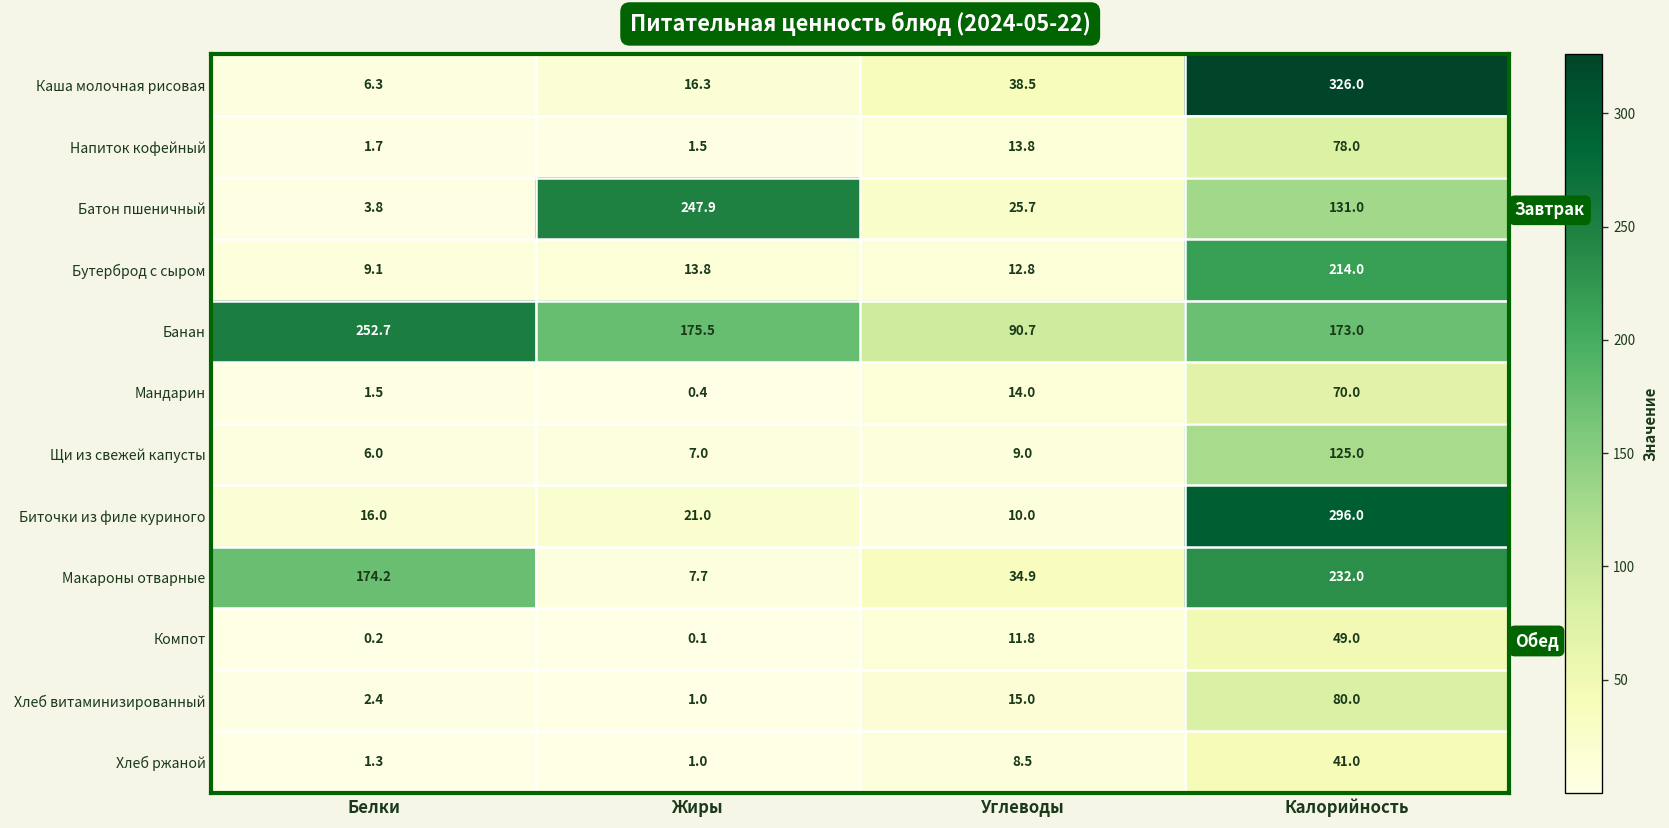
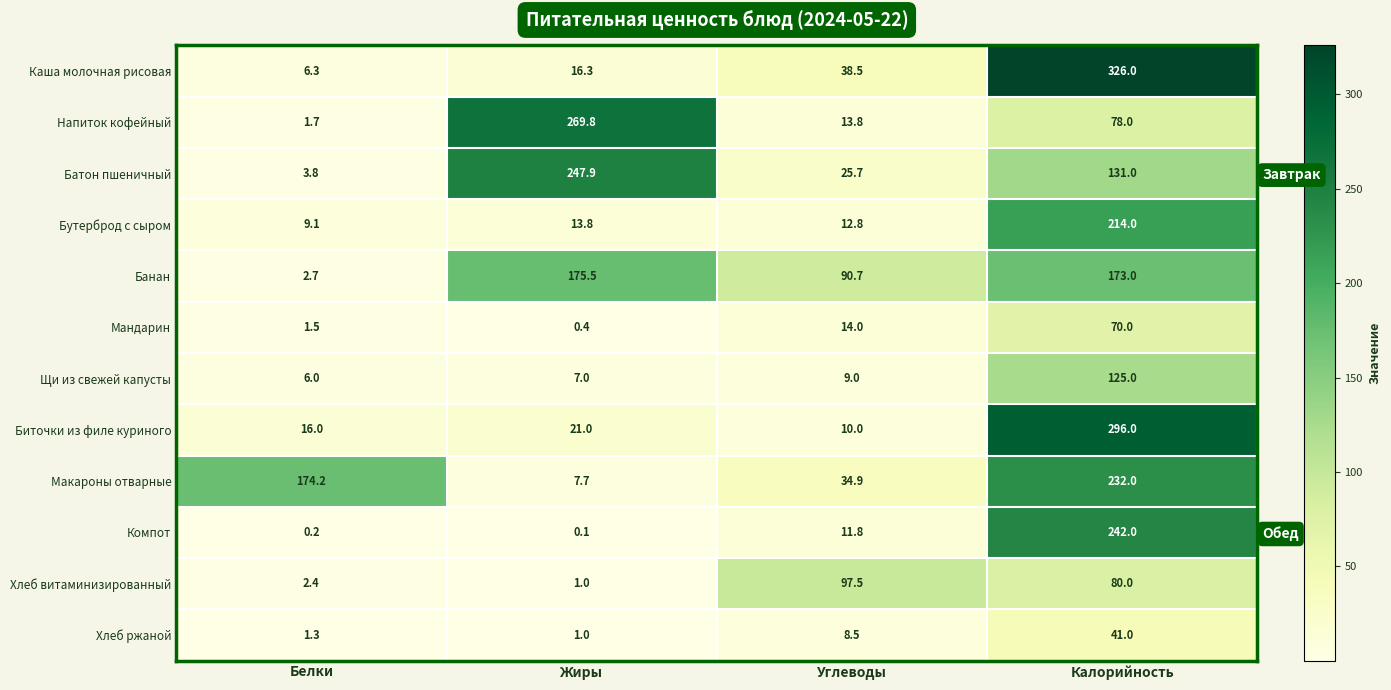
Напиток кофейный, Жиры: 1.5 -> 269.8
Банан, Белки: 252.7 -> 2.7
Компот, Калорийность: 49.0 -> 242.0
Хлеб витаминизированный, Углеводы: 15.0 -> 97.5
